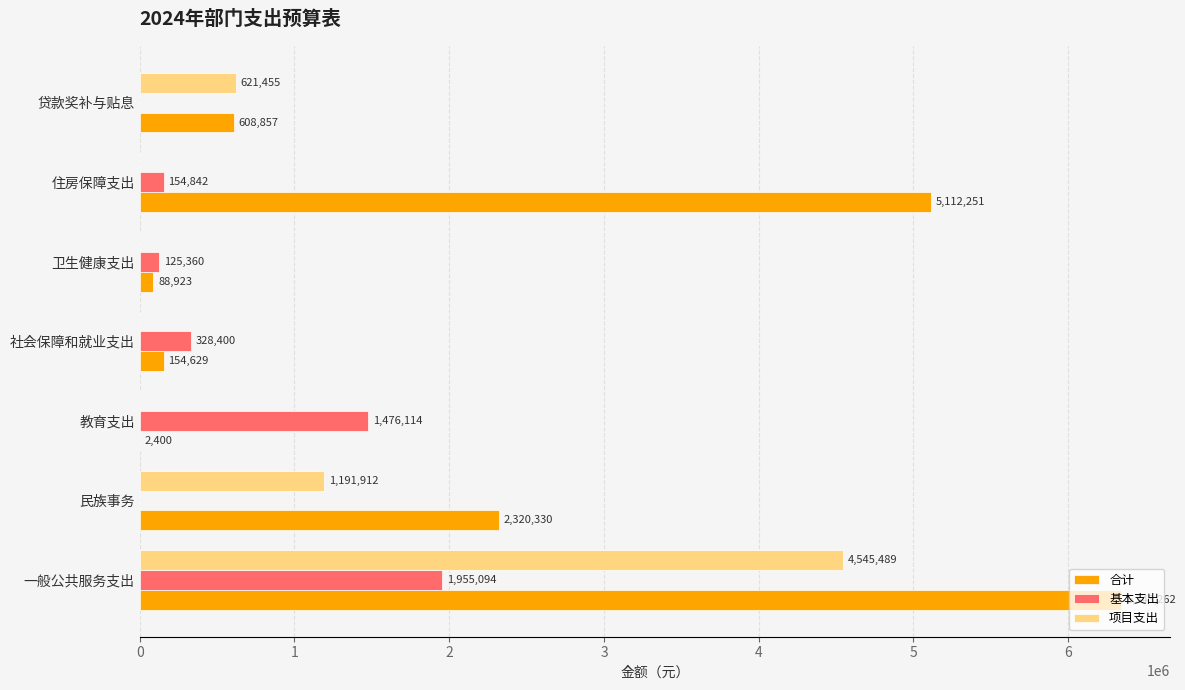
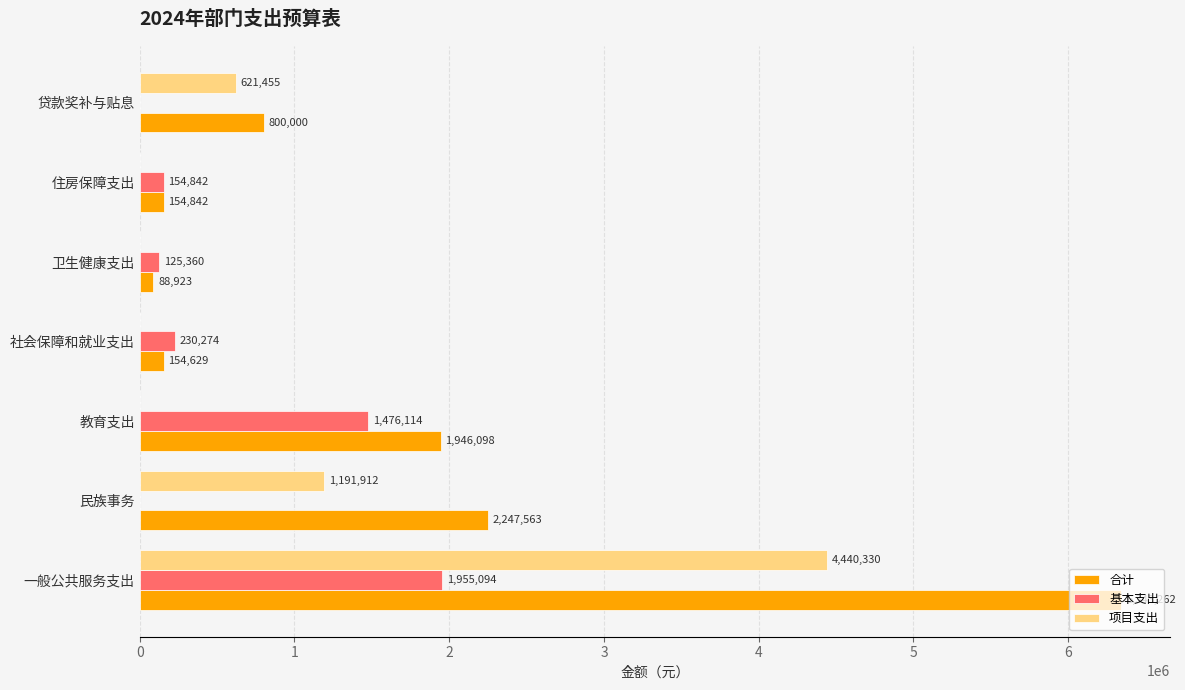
合计, 贷款奖补与贴息: 608,857 -> 800,000
合计, 住房保障支出: 5,112,251 -> 154,842
基本支出, 社会保障和就业支出: 328,400 -> 230,274
合计, 教育支出: 2,400 -> 1,946,098
合计, 民族事务: 2,320,330 -> 2,247,563
项目支出, 一般公共服务支出: 4,545,489 -> 4,440,330
